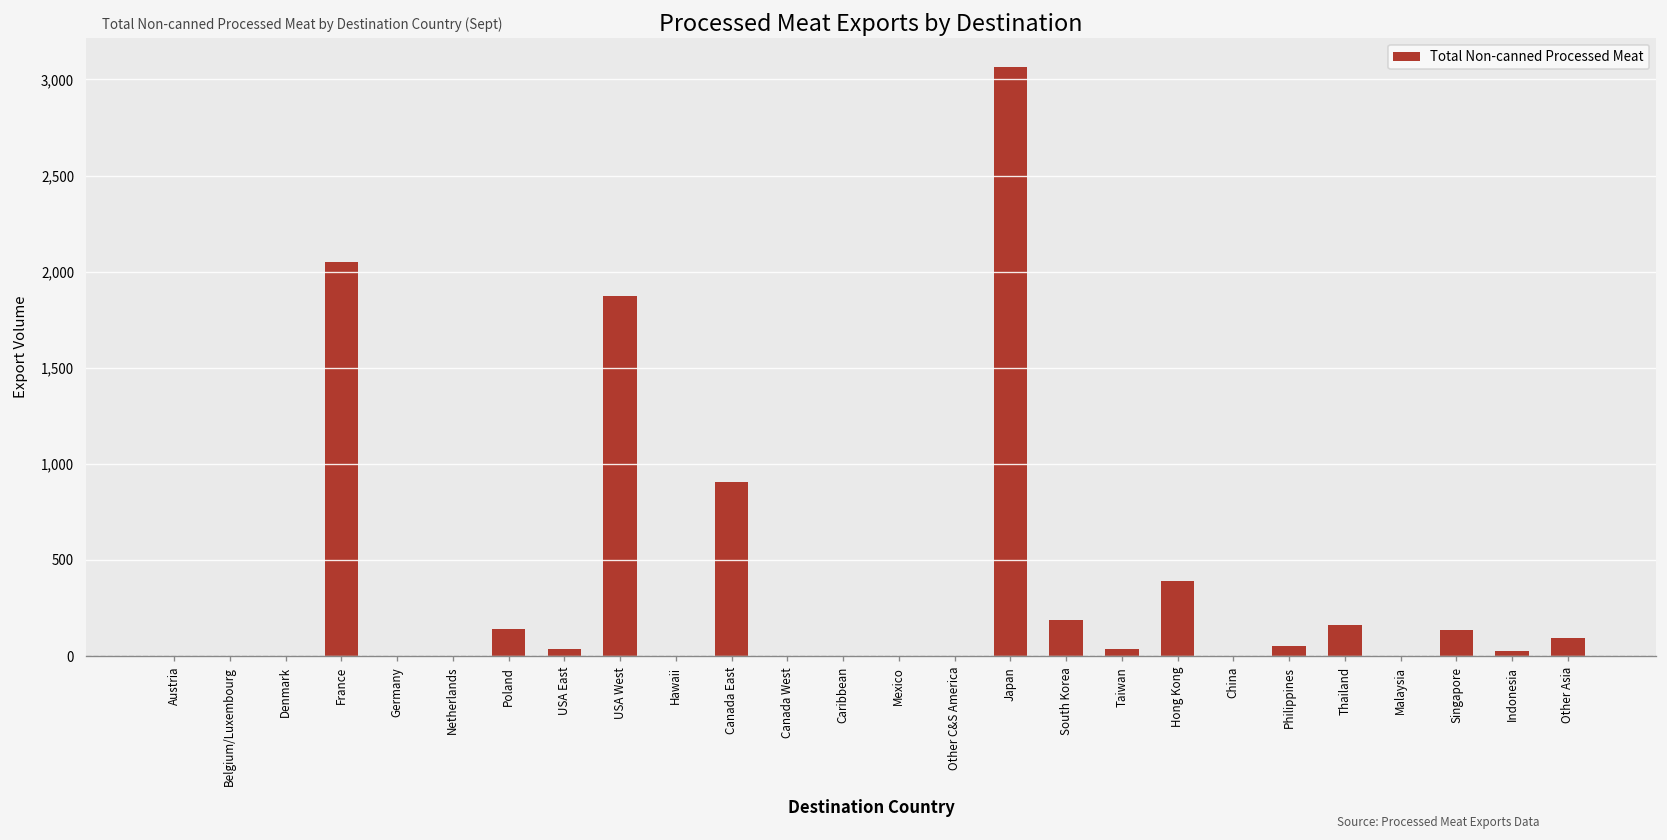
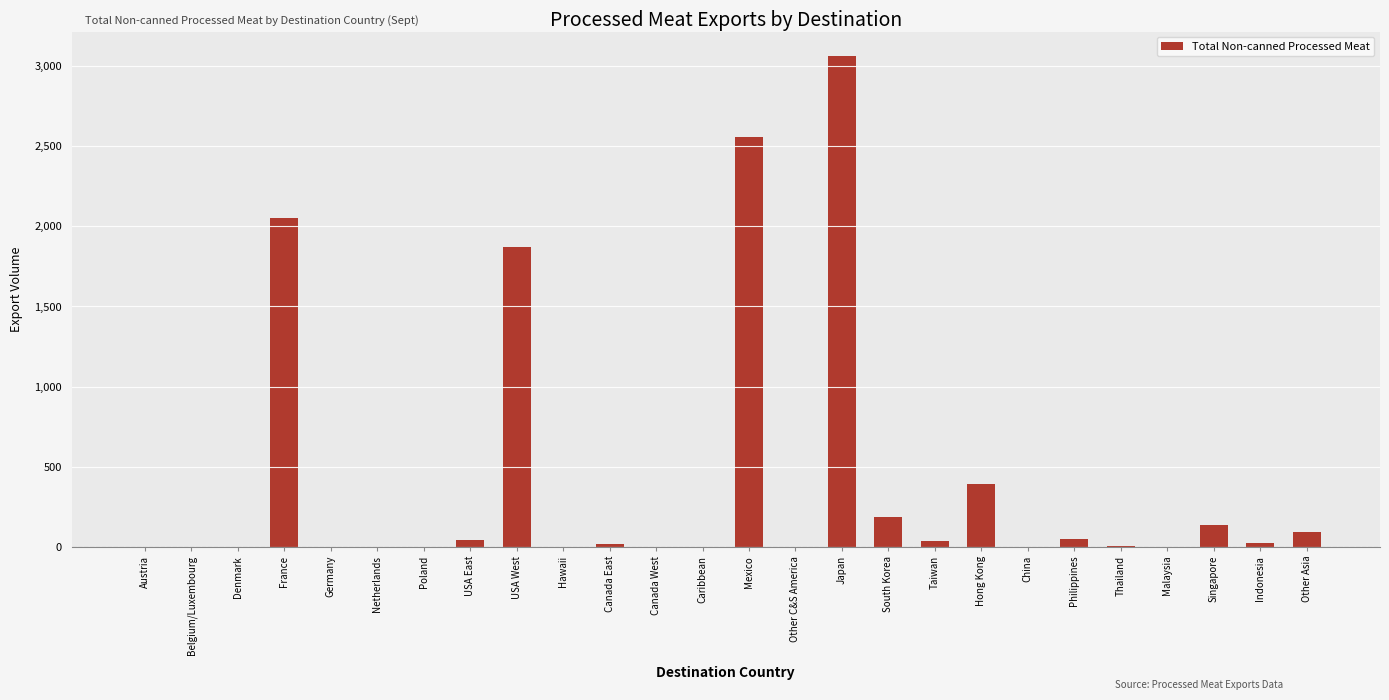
Poland: 140 -> 0
Canada East: 910 -> 20
Mexico: 0 -> 2,560
Thailand: 160 -> 10
